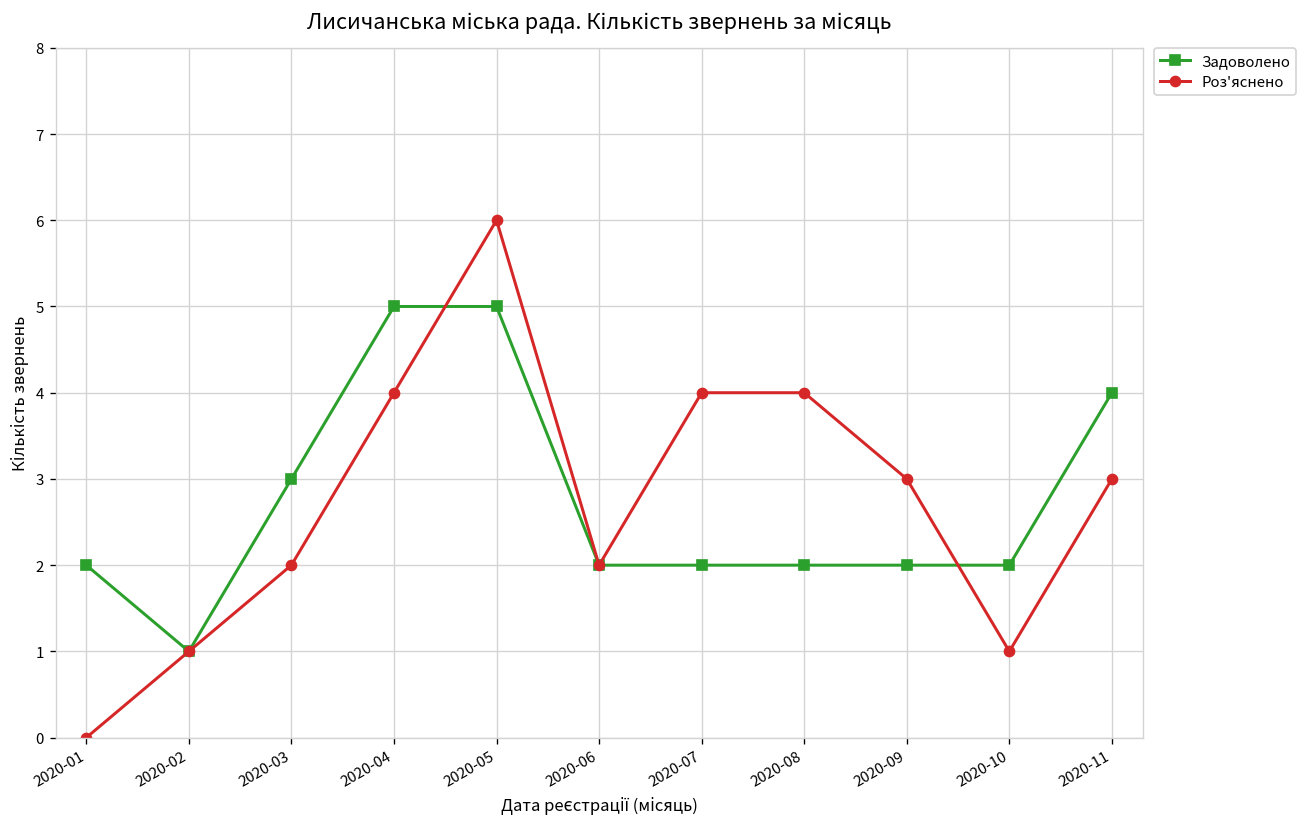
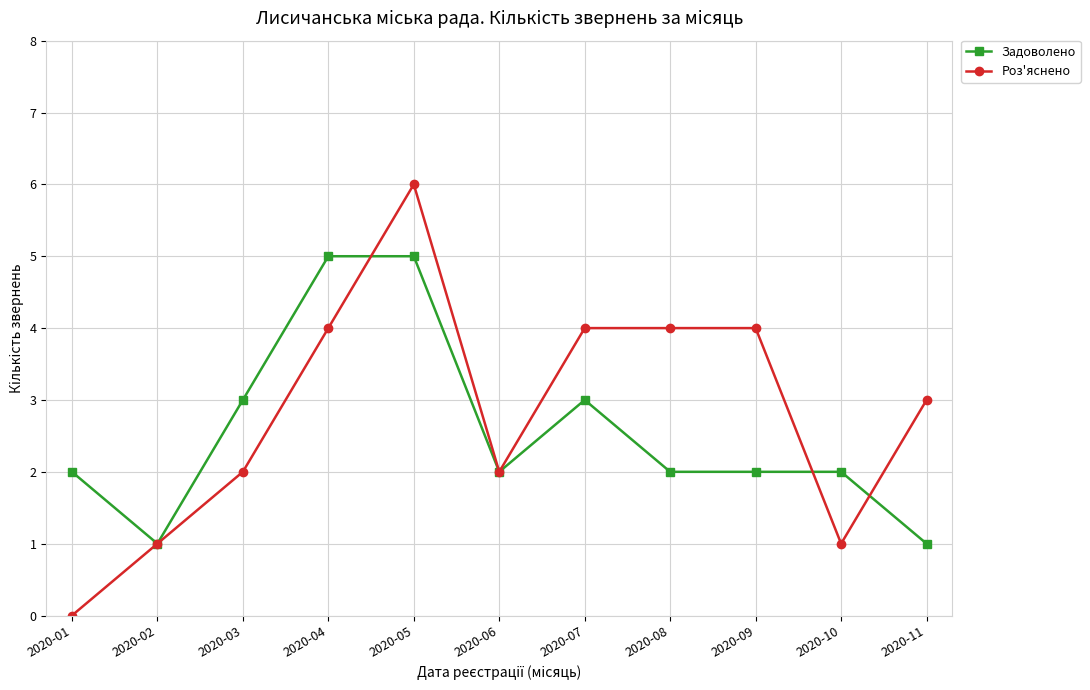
Задоволено, 2020-07: 2 -> 3
Роз'яснено, 2020-09: 3 -> 4
Задоволено, 2020-11: 4 -> 1
